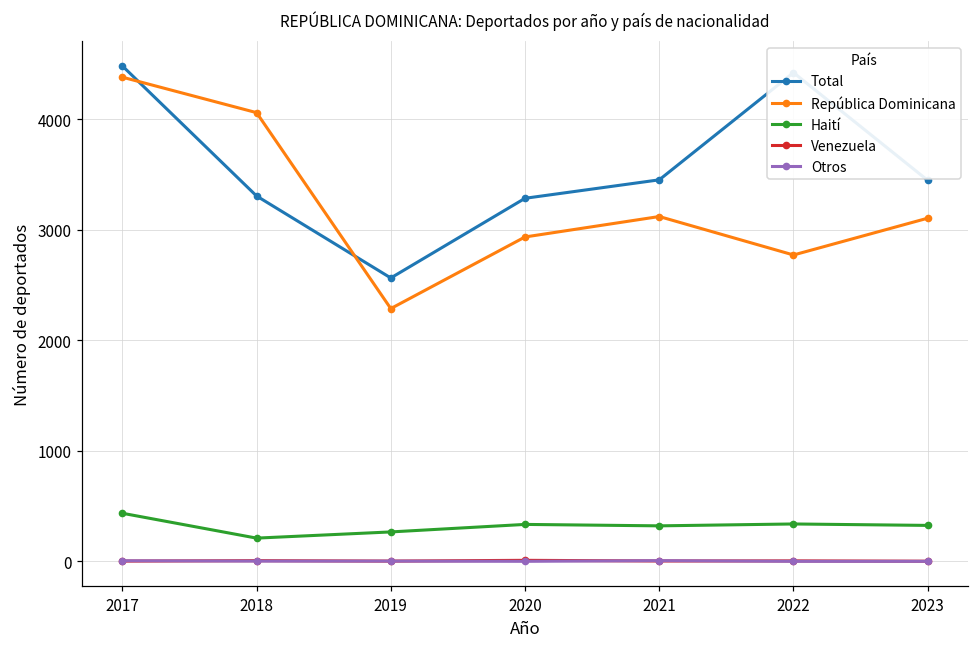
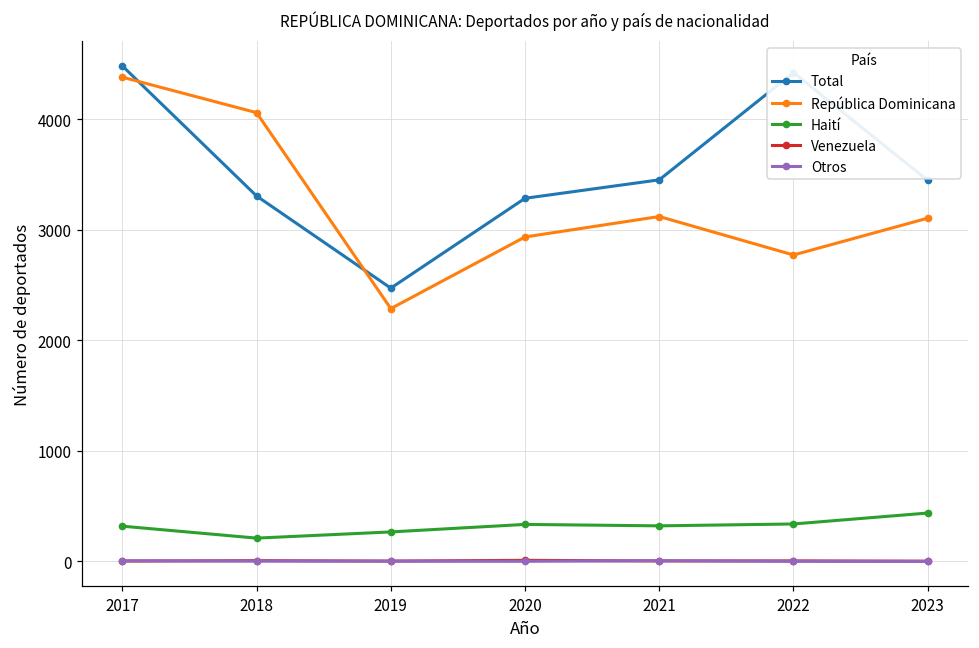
Haití, 2017: 440 -> 320
Total, 2019: 2560 -> 2470
Haití, 2023: 330 -> 440
